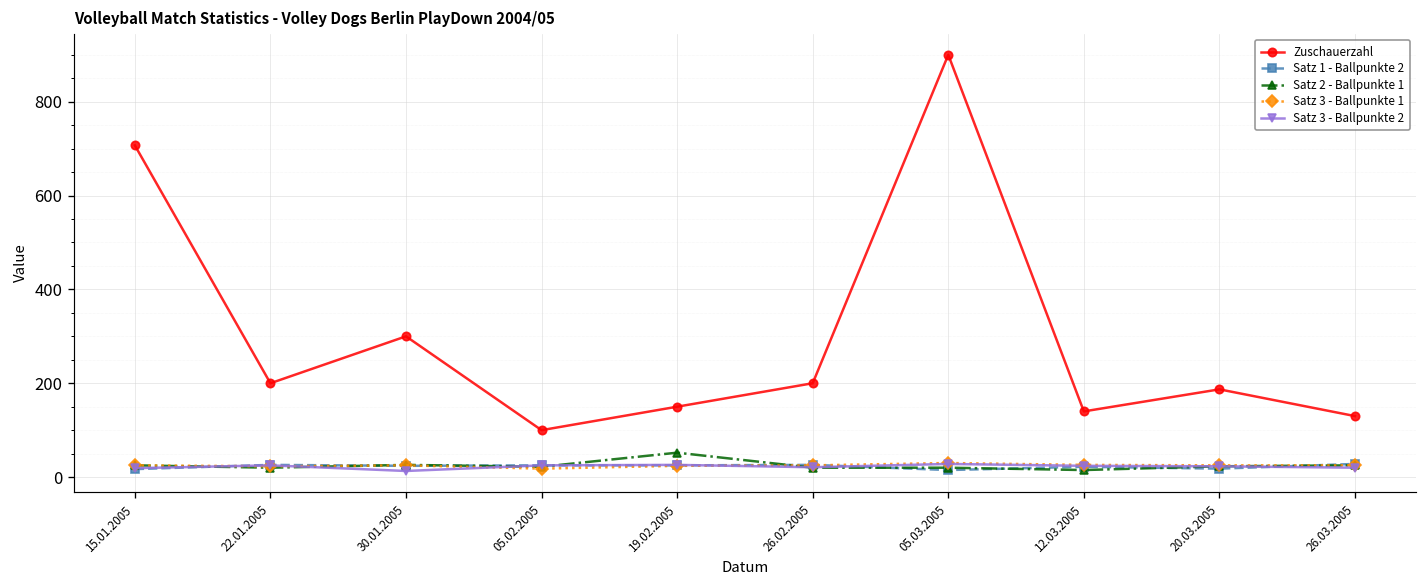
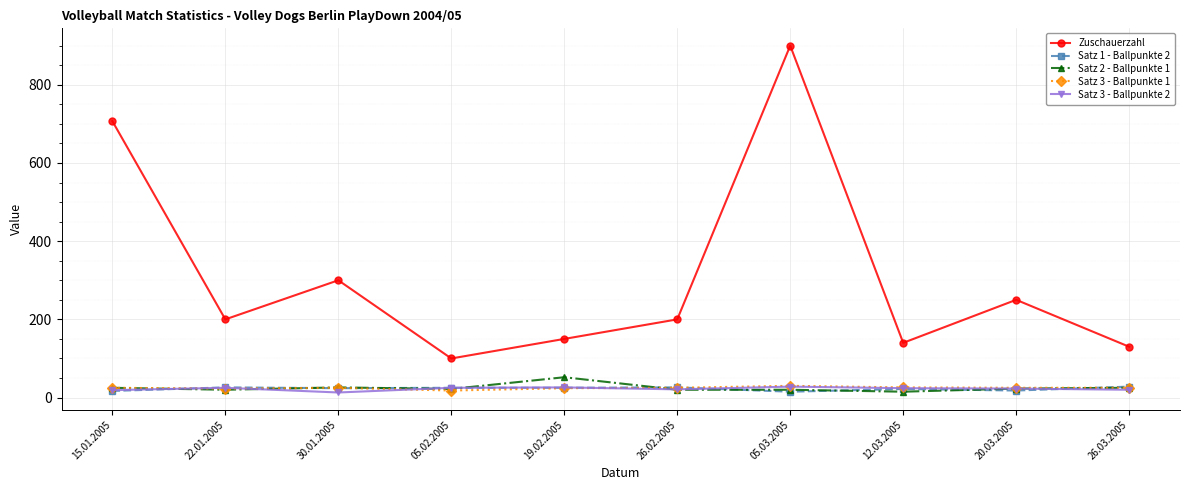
Zuschauerzahl, 20.03.2005: 190 -> 250
